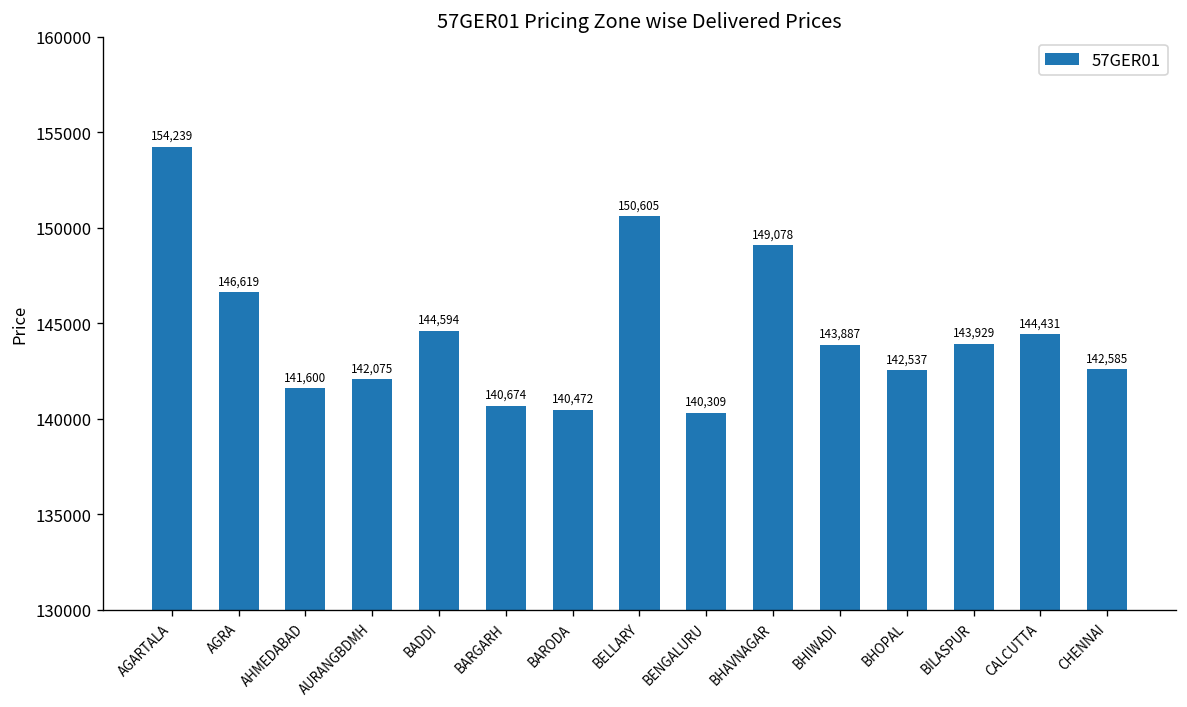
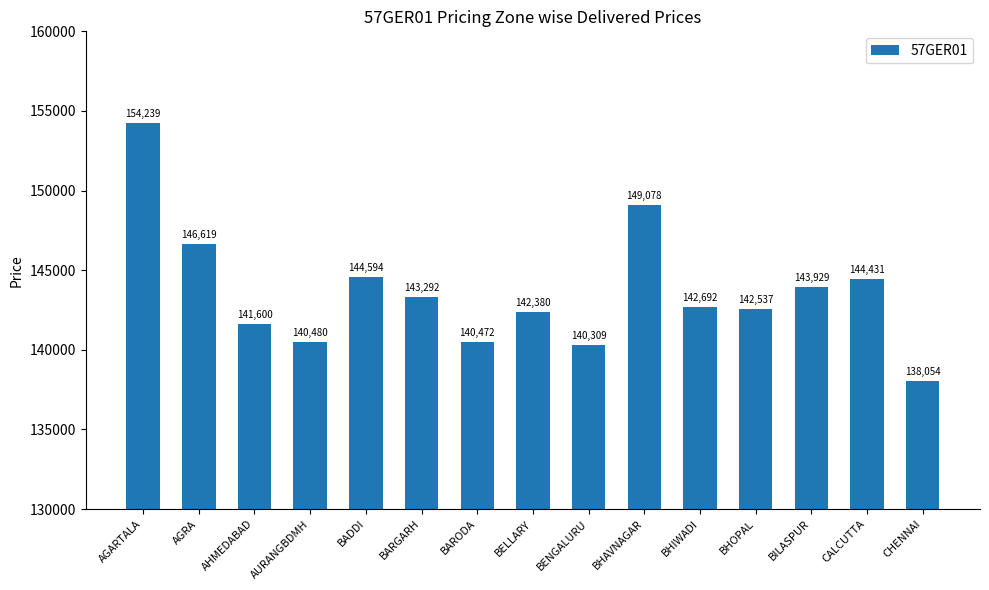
AURANGBDMH: 142,075 -> 140,480
BARGARH: 140,674 -> 143,292
BELLARY: 150,605 -> 142,380
BHIWADI: 143,887 -> 142,692
CHENNAI: 142,585 -> 138,054
